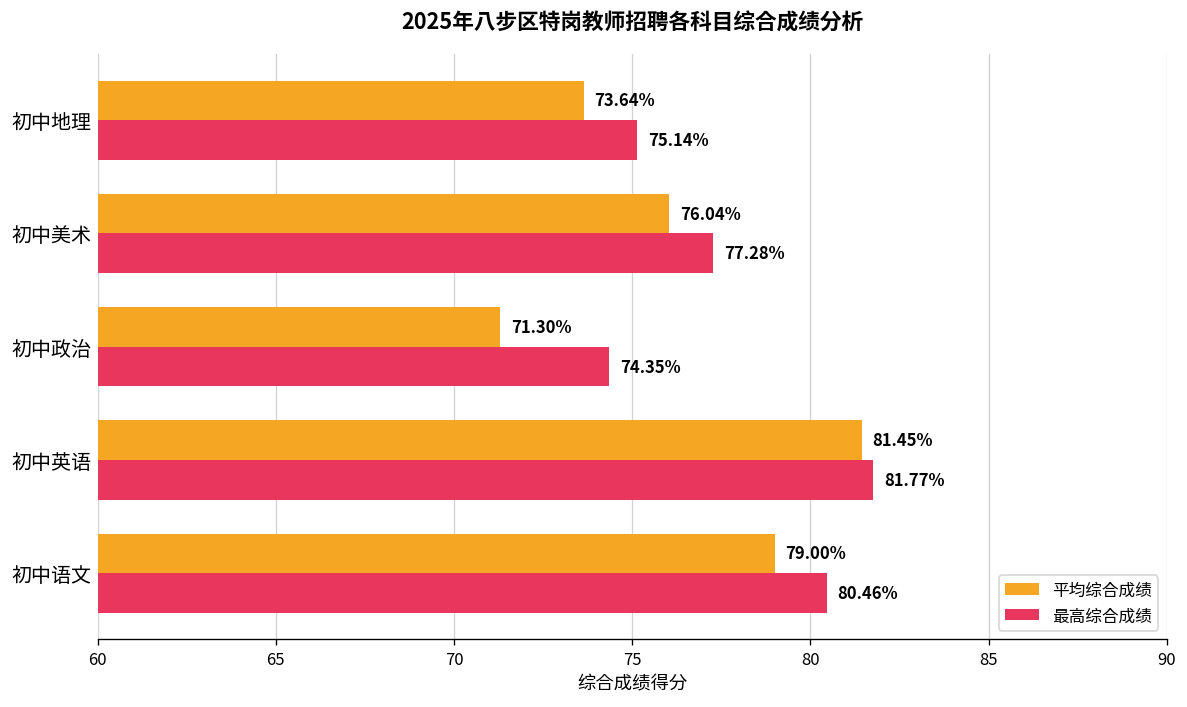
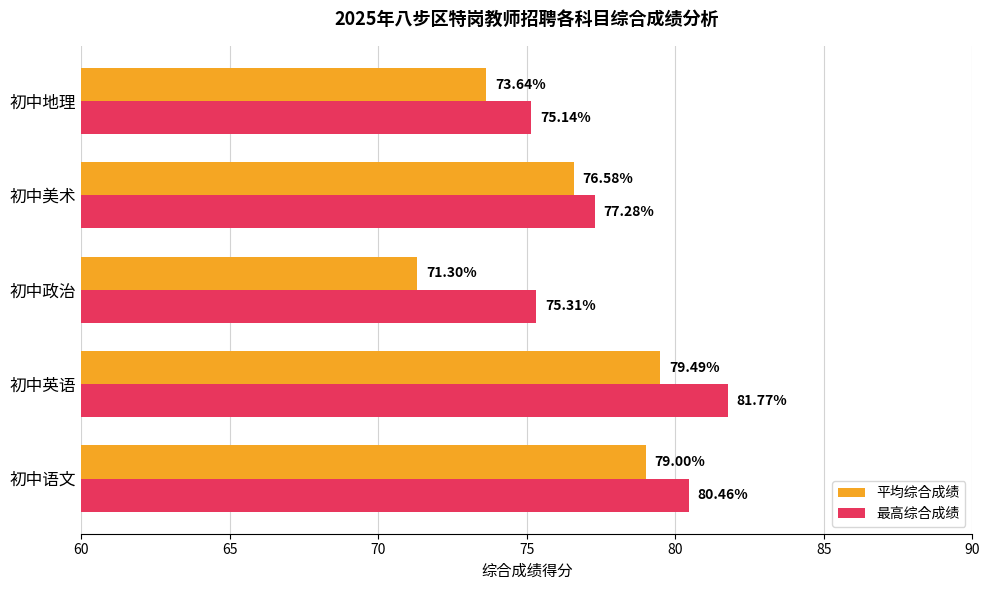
平均综合成绩, 初中美术: 76.04% -> 76.58%
最高综合成绩, 初中政治: 74.35% -> 75.31%
平均综合成绩, 初中英语: 81.45% -> 79.49%
